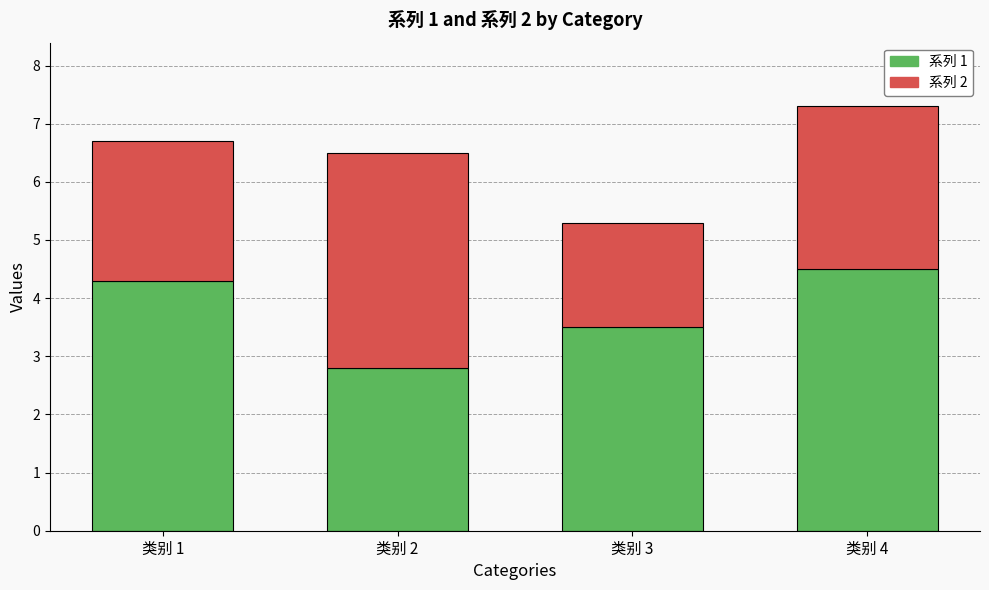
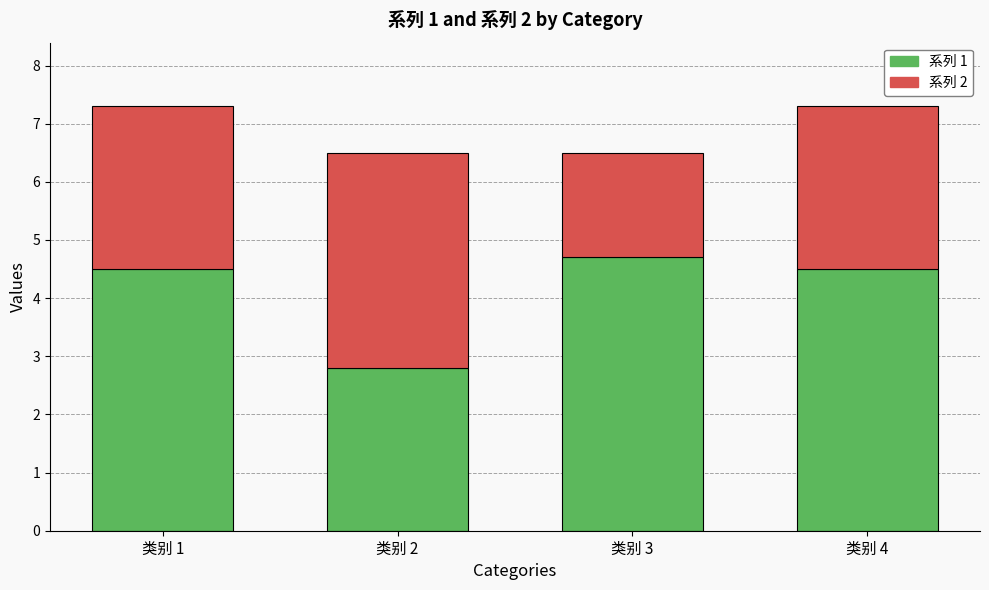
系列 1, 类别 1: 4.3 -> 4.5
系列 2, 类别 1: 2.4 -> 2.8
系列 1, 类别 3: 3.5 -> 4.7
